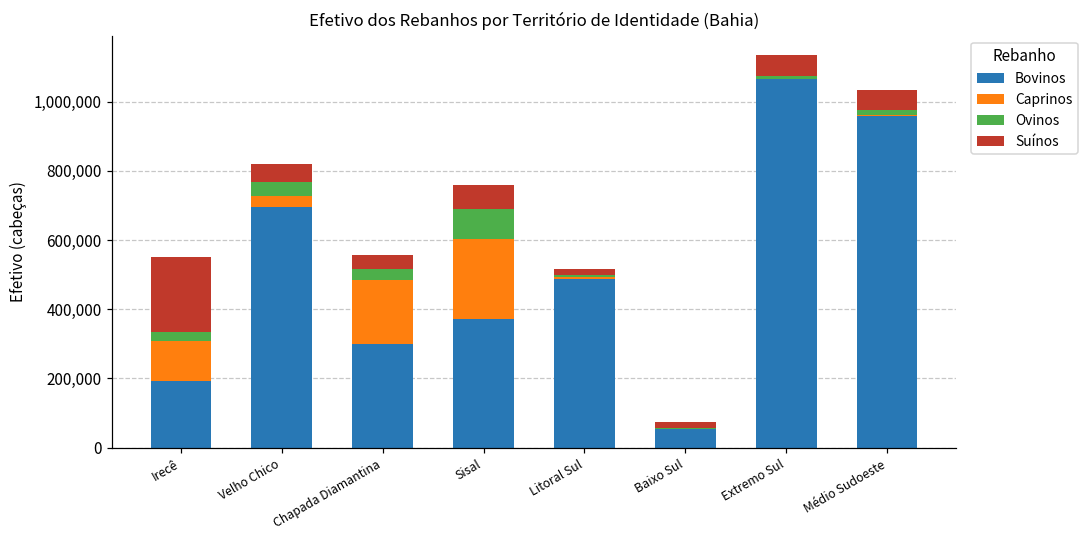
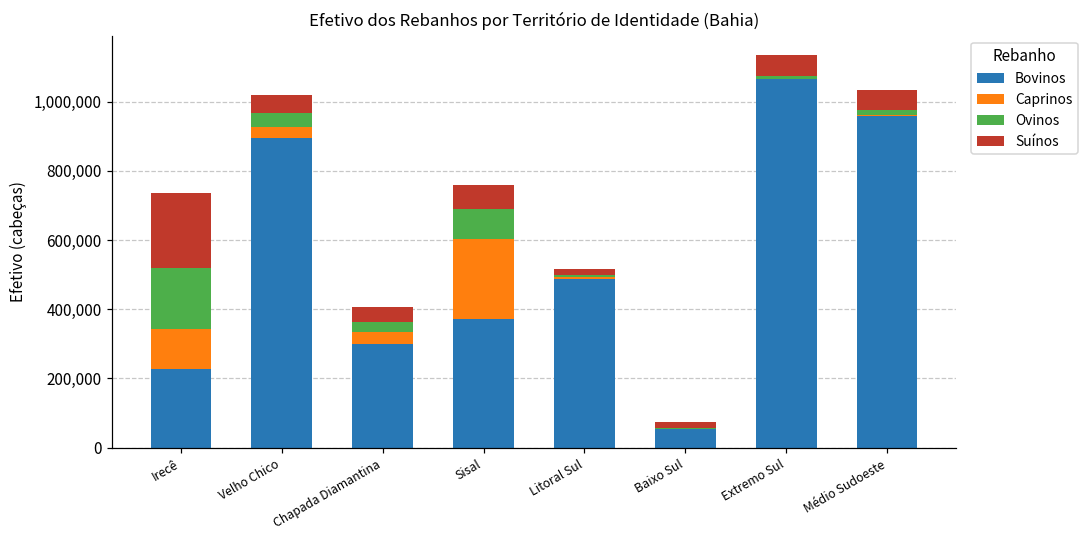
Bovinos, Irecê: 190,000 -> 230,000
Ovinos, Irecê: 30,000 -> 180,000
Bovinos, Velho Chico: 700,000 -> 900,000
Caprinos, Chapada Diamantina: 180,000 -> 30,000
